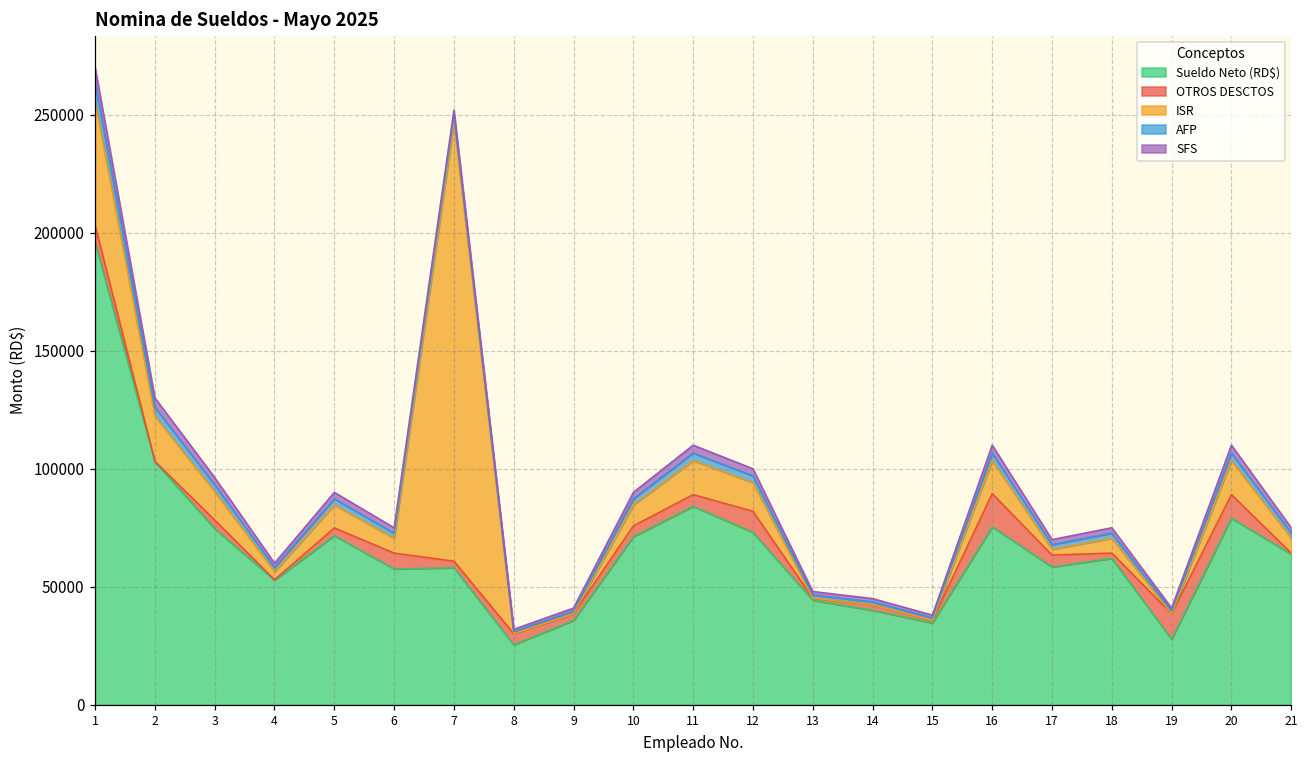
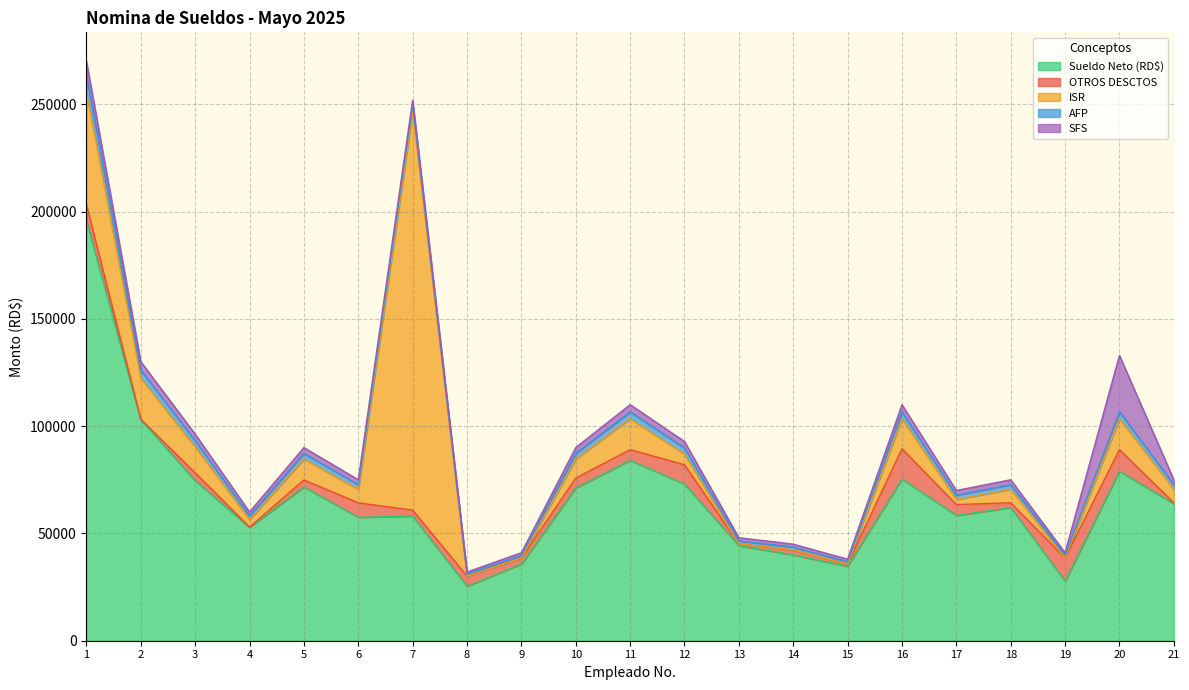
ISR, 12: 12000 -> 5000
SFS, 20: 3000 -> 26000
